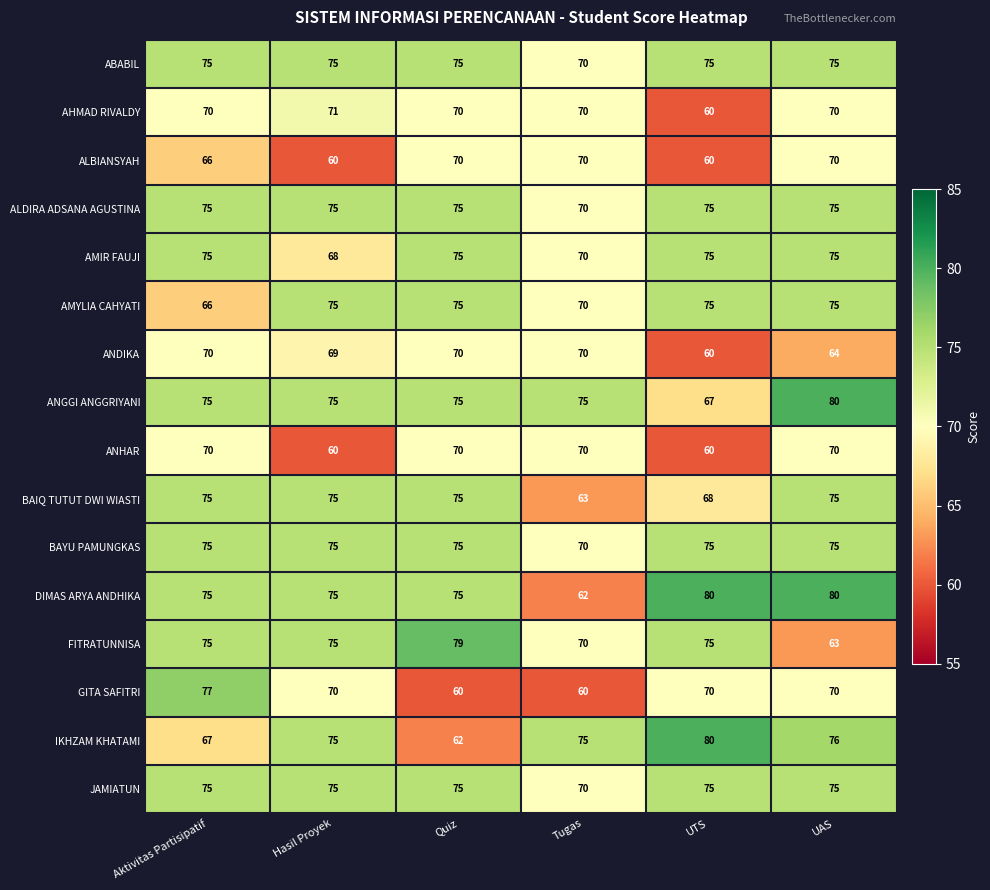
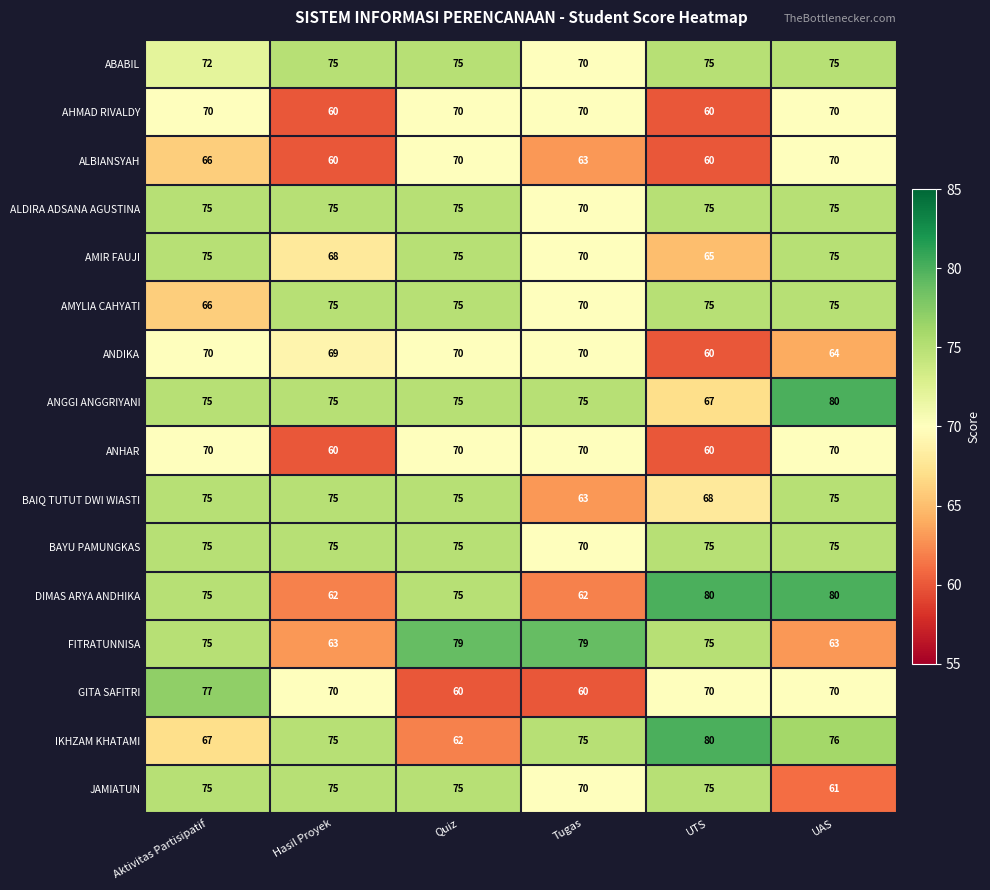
ABABIL, Aktivitas Partisipatif: 75 -> 72
AHMAD RIVALDY, Hasil Proyek: 71 -> 60
ALBIANSYAH, Tugas: 70 -> 63
AMIR FAUJI, UTS: 75 -> 65
DIMAS ARYA ANDHIKA, Hasil Proyek: 75 -> 62
FITRATUNNISA, Hasil Proyek: 75 -> 63
FITRATUNNISA, Tugas: 70 -> 79
JAMIATUN, UAS: 75 -> 61
